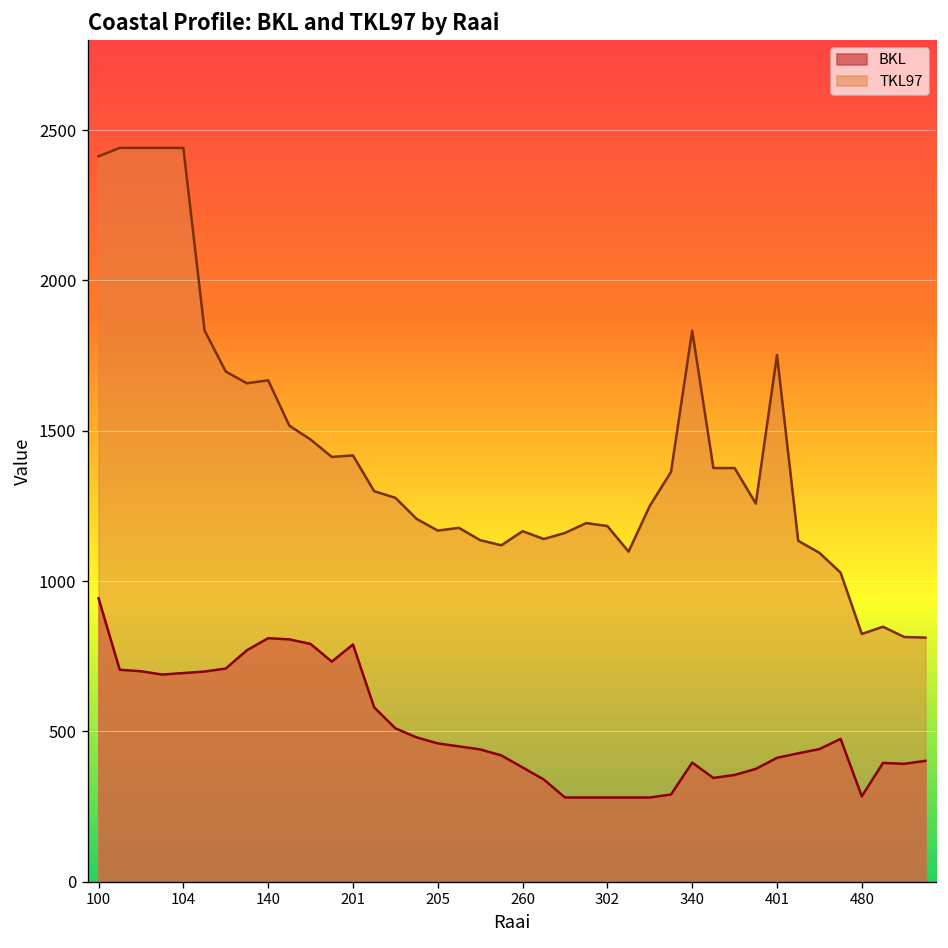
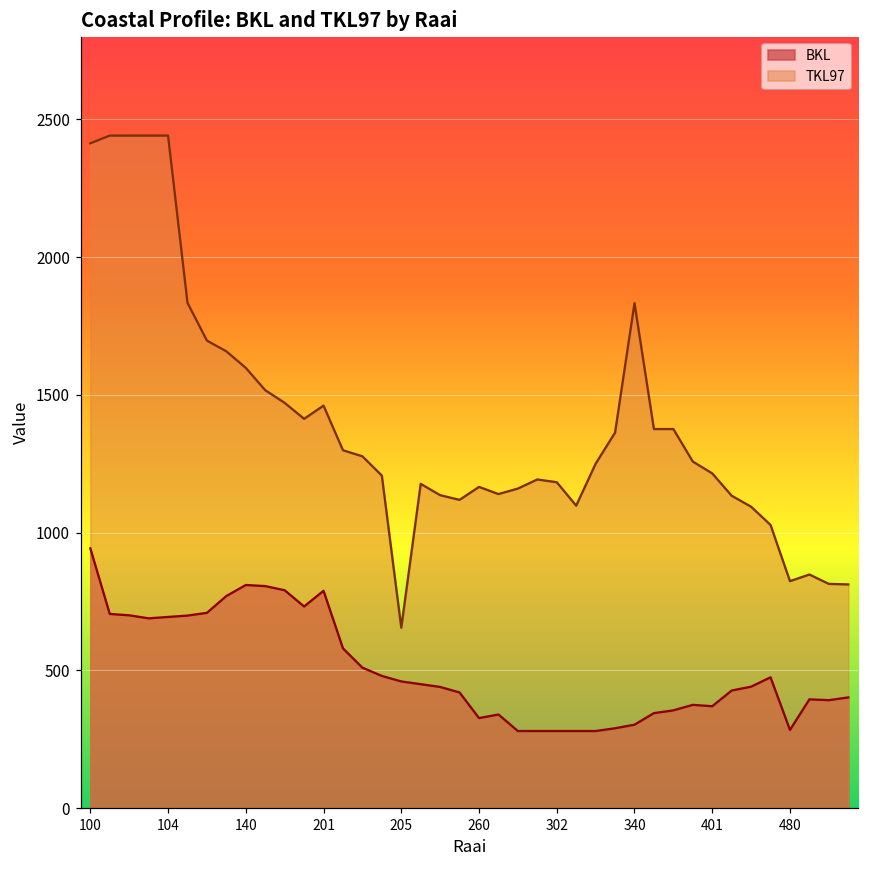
TKL97, 140: 1670 -> 1600
TKL97, 201: 1420 -> 1460
TKL97, 205: 1170 -> 660
BKL, 260: 380 -> 330
BKL, 340: 400 -> 300
BKL, 401: 410 -> 370
TKL97, 401: 1750 -> 1220
